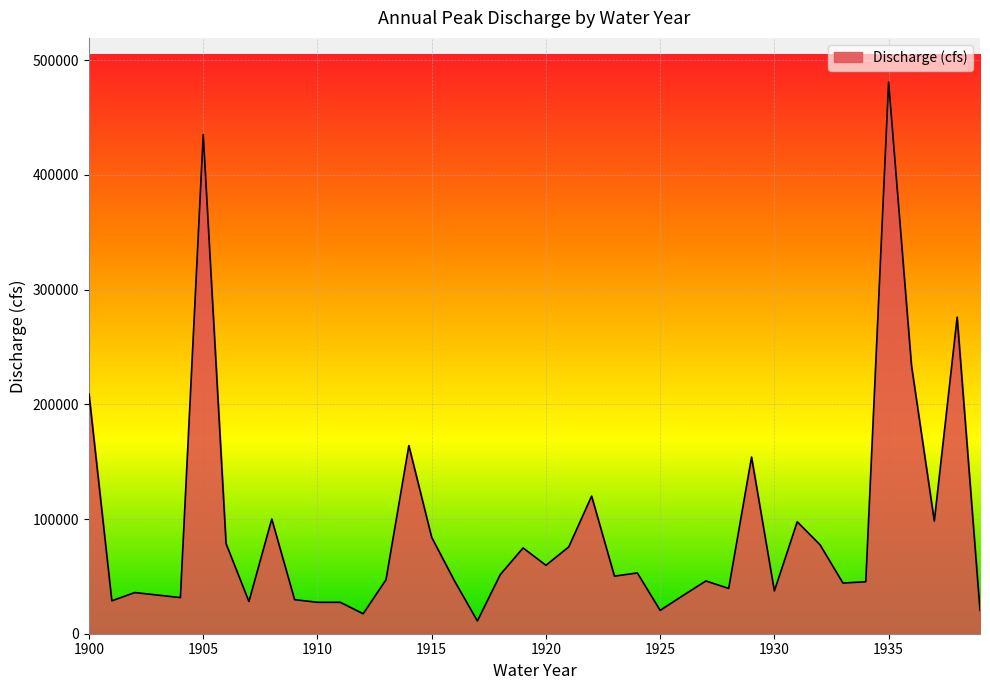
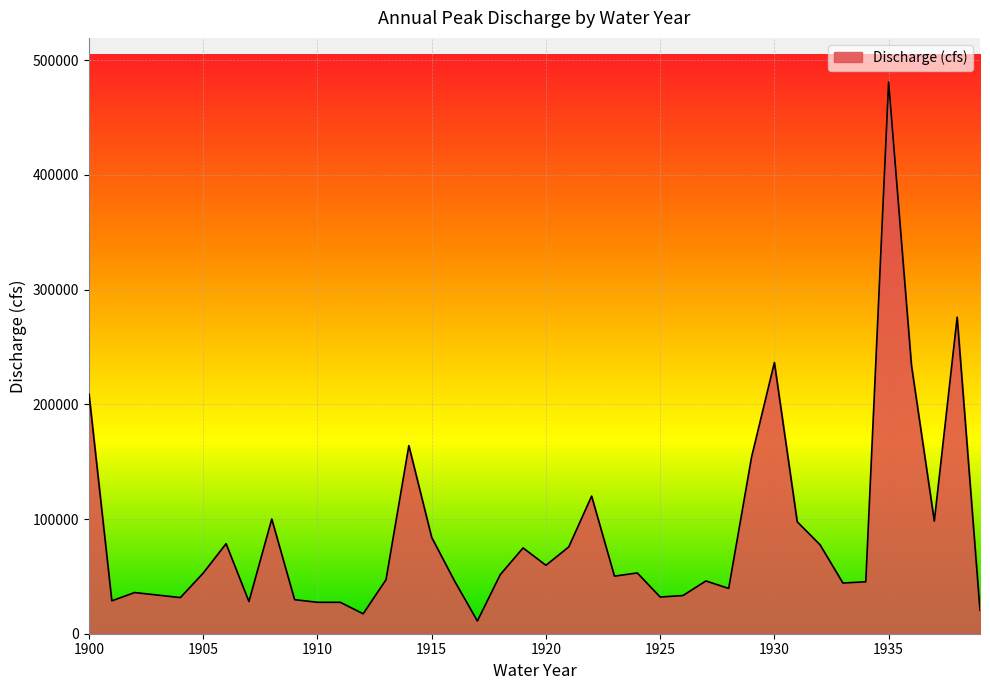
1905: 435000 -> 53000
1925: 20000 -> 32000
1930: 37000 -> 236000
